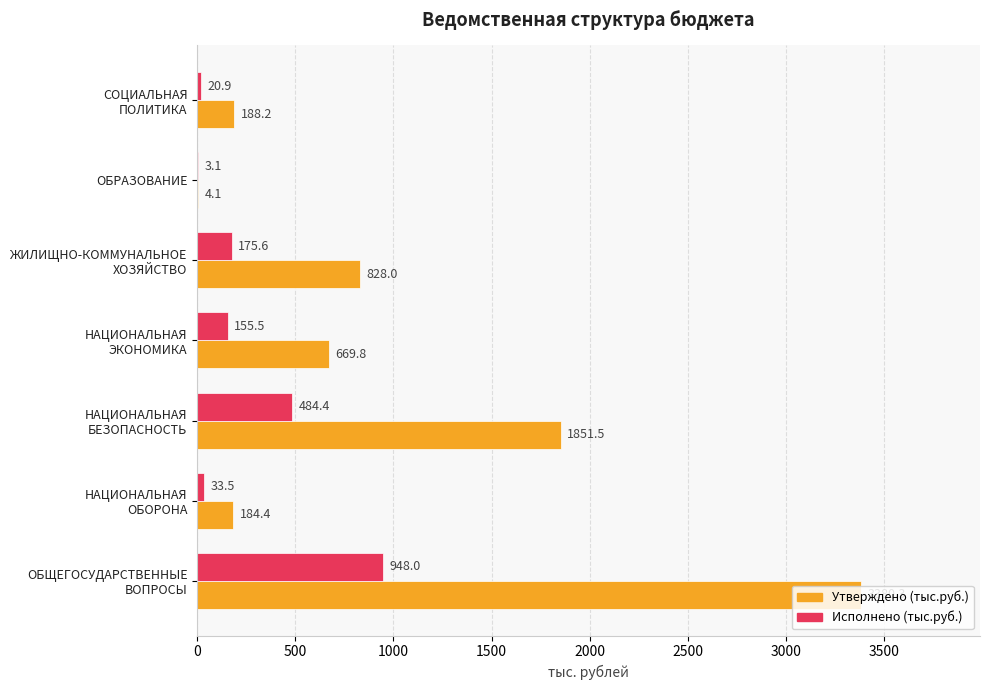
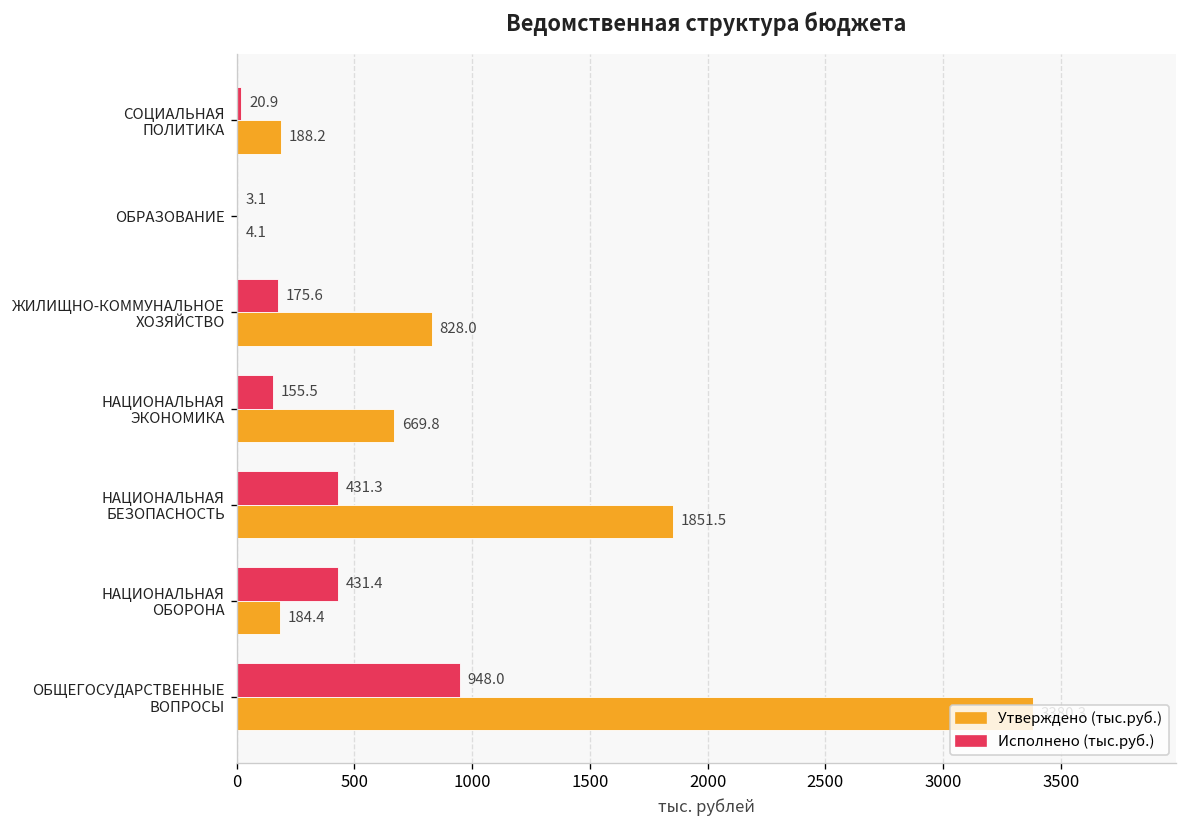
Исполнено (тыс.руб.), НАЦИОНАЛЬНАЯ БЕЗОПАСНОСТЬ: 484.4 -> 431.3
Исполнено (тыс.руб.), НАЦИОНАЛЬНАЯ ОБОРОНА: 33.5 -> 431.4
